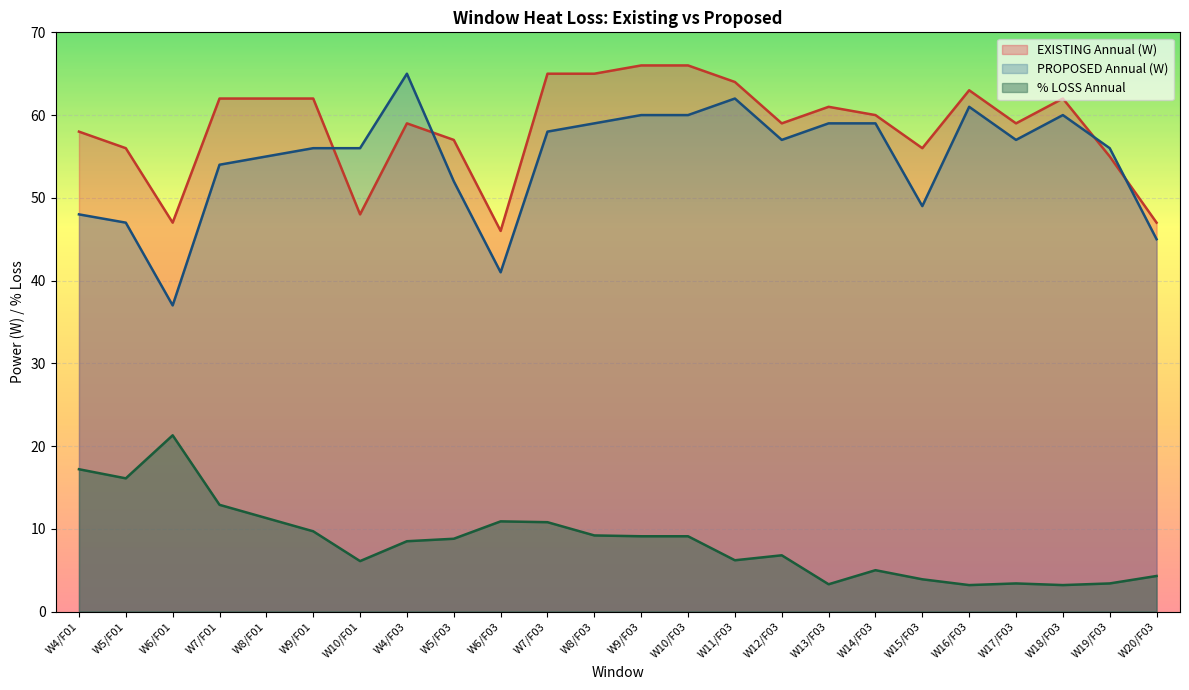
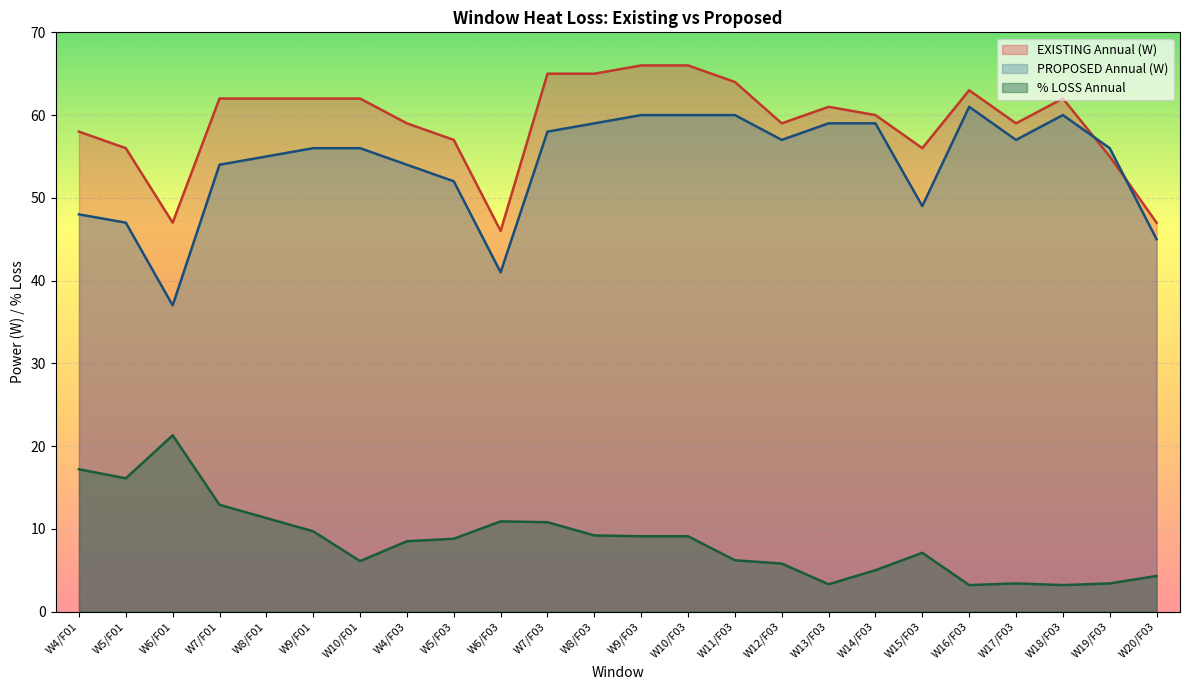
EXISTING Annual (W), W10/F01: 48 -> 62
PROPOSED Annual (W), W4/F03: 65 -> 54
PROPOSED Annual (W), W11/F03: 62 -> 60
% LOSS Annual, W12/F03: 7 -> 6
% LOSS Annual, W15/F03: 4 -> 7
